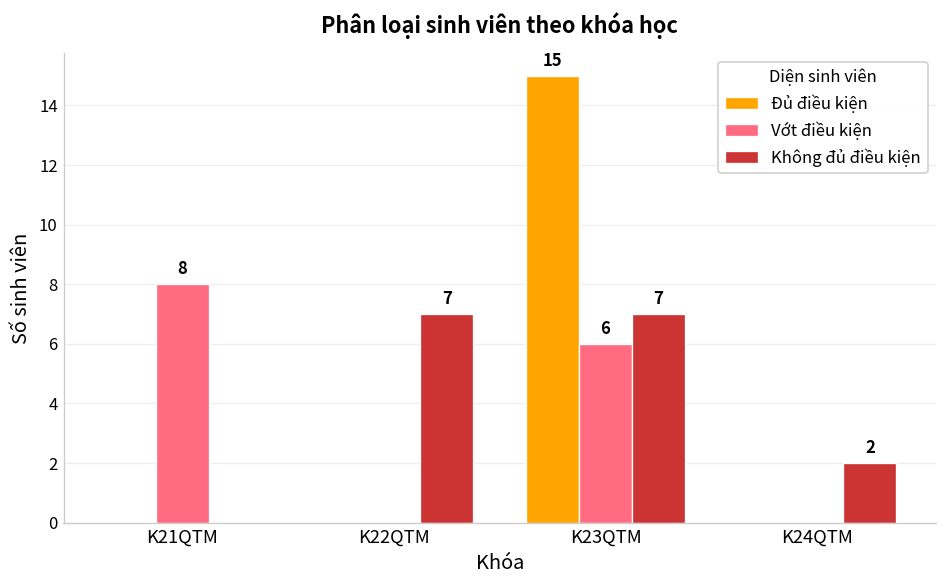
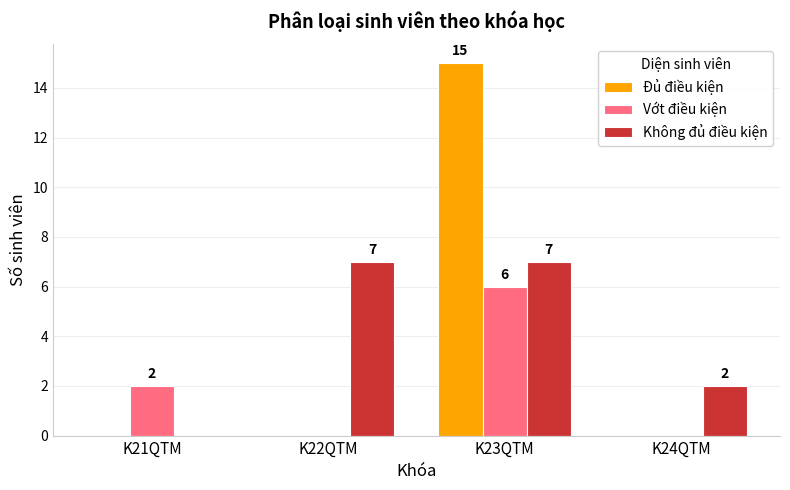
Vớt điều kiện, K21QTM: 8 -> 2
